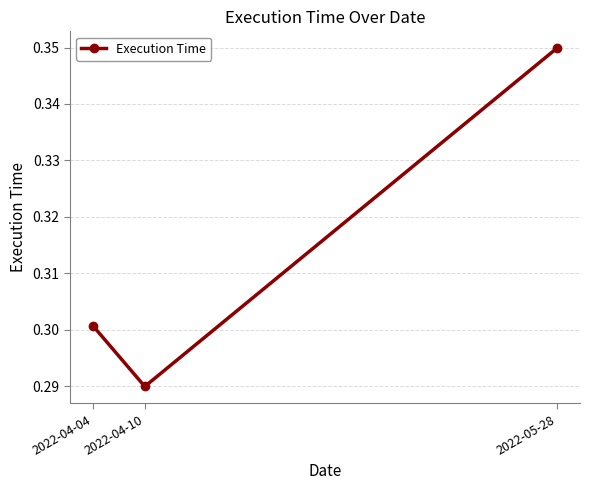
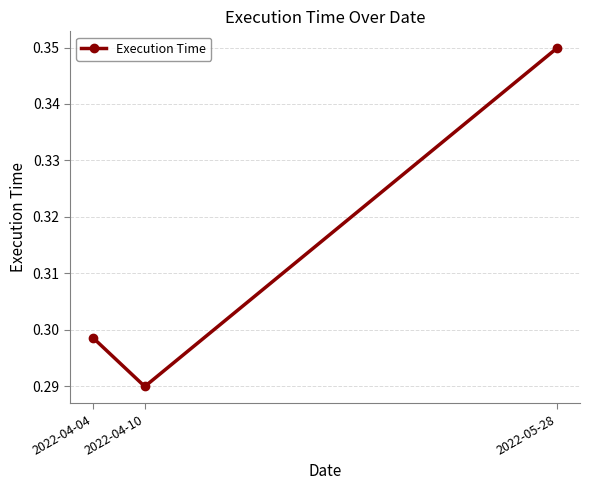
2022-04-04: 0.301 -> 0.299
